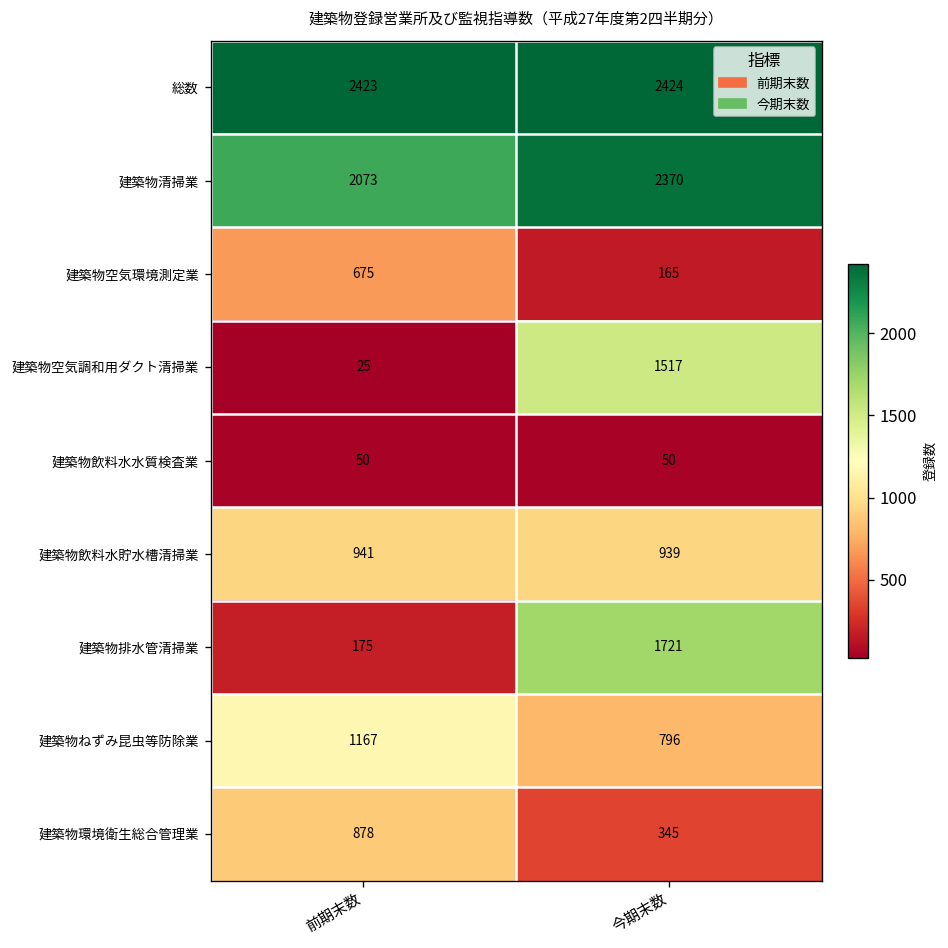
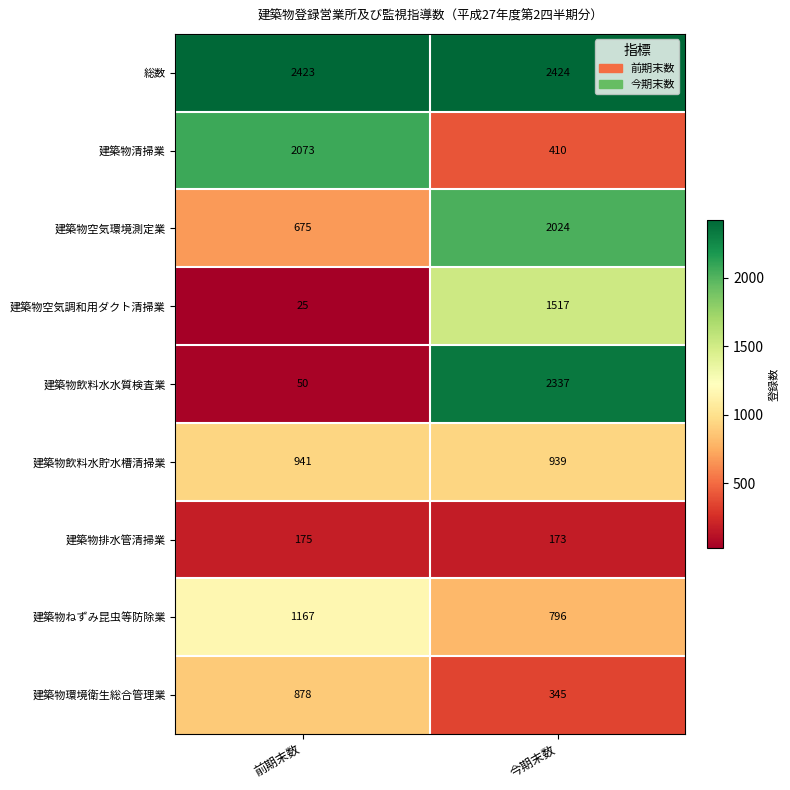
建築物清掃業, 今期末数: 2370 -> 410
建築物空気環境測定業, 今期末数: 165 -> 2024
建築物飲料水水質検査業, 今期末数: 50 -> 2337
建築物排水管清掃業, 今期末数: 1721 -> 173
